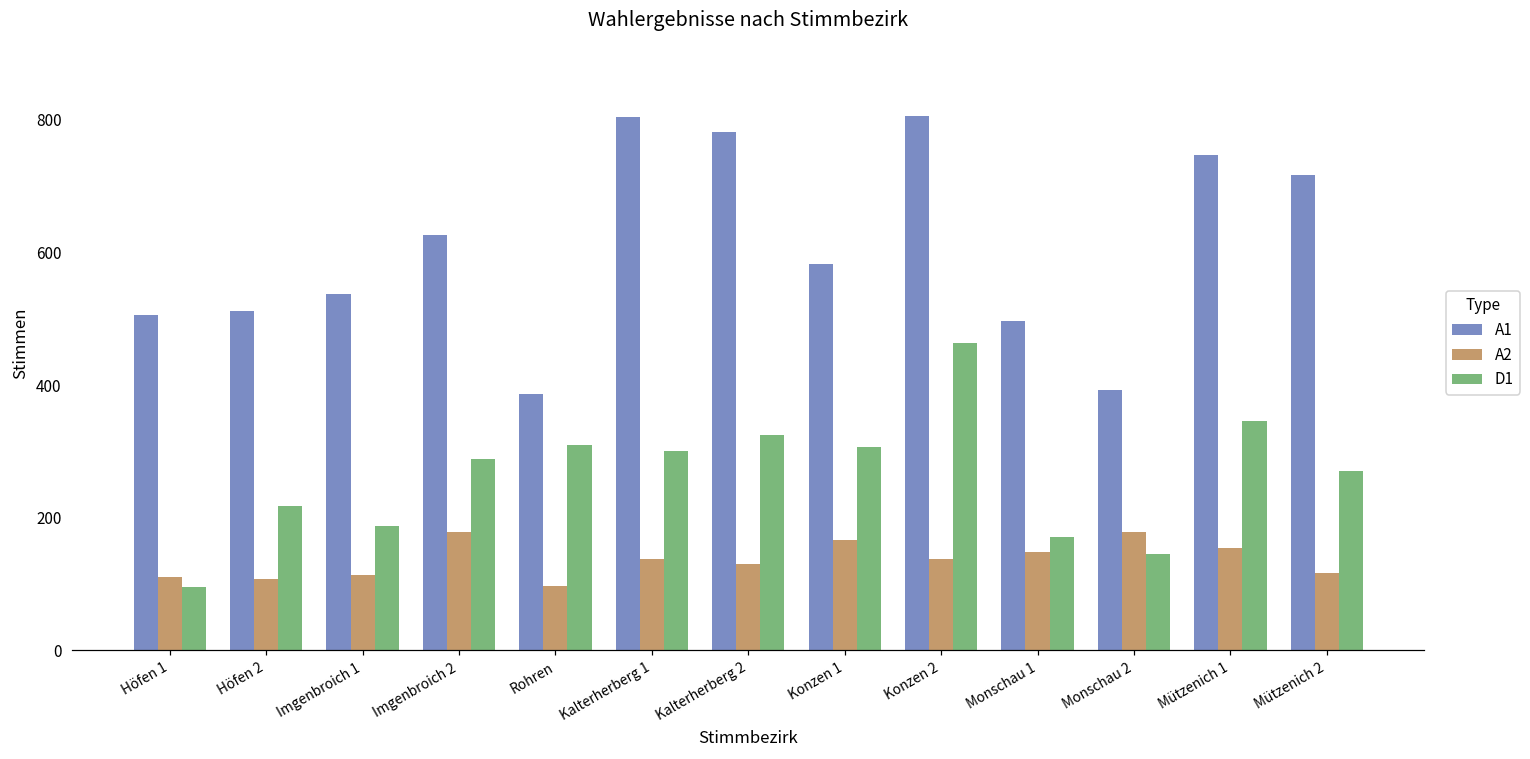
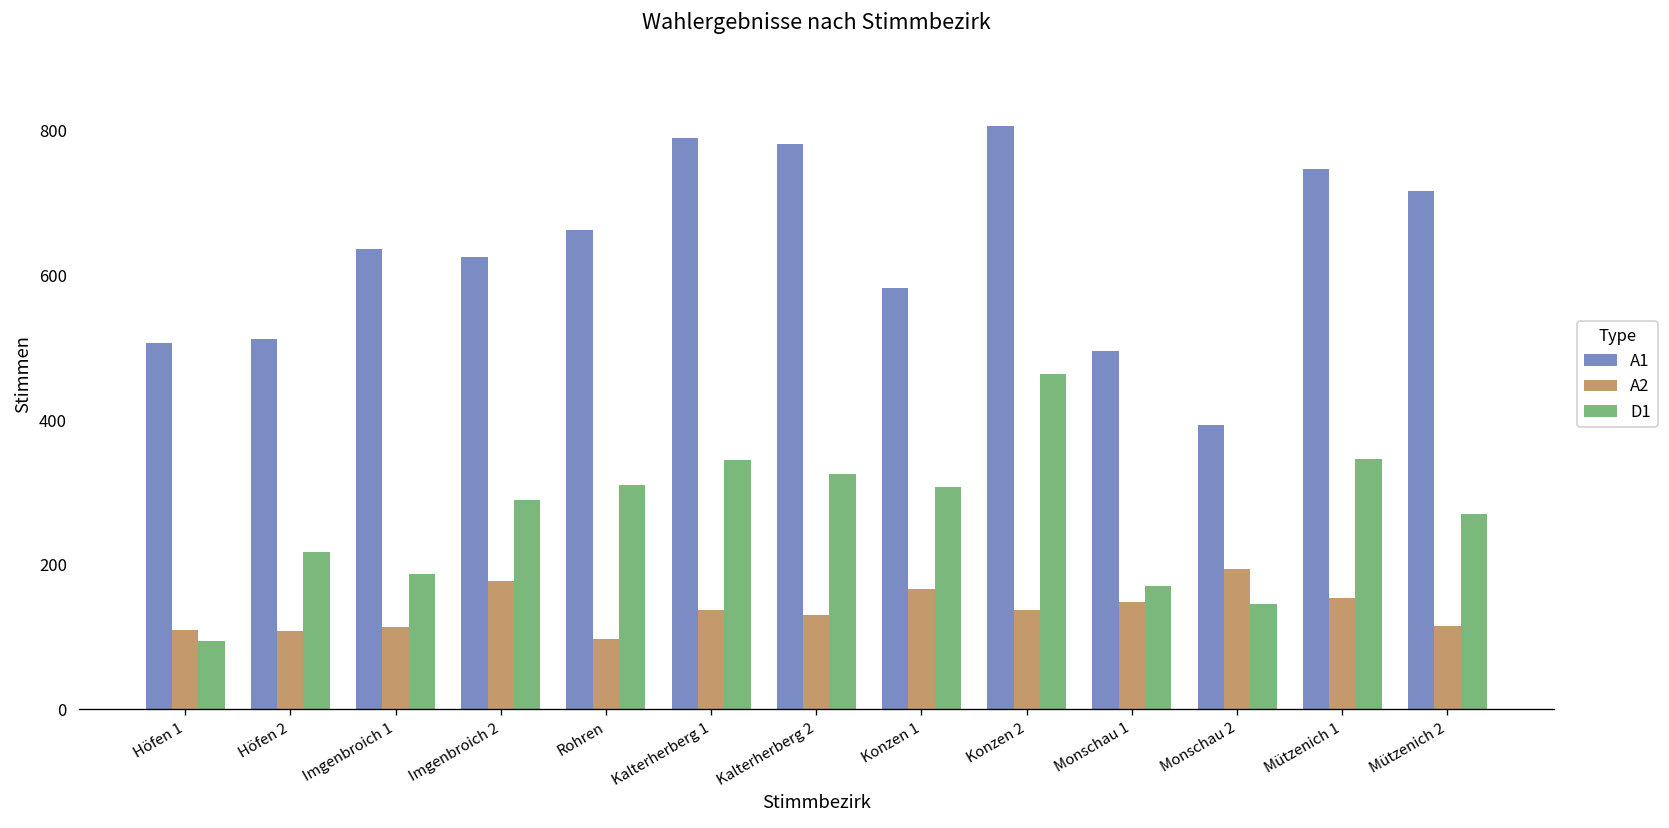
A1, Imgenbroich 1: 540 -> 640
A1, Rohren: 390 -> 660
A1, Kalterherberg 1: 800 -> 790
D1, Kalterherberg 1: 300 -> 350
A2, Monschau 2: 180 -> 190
